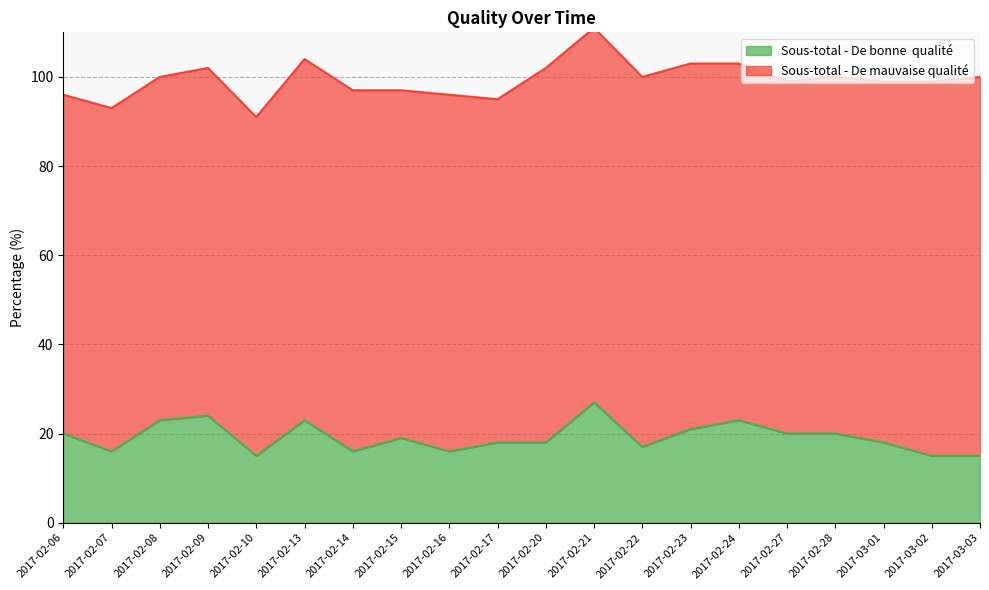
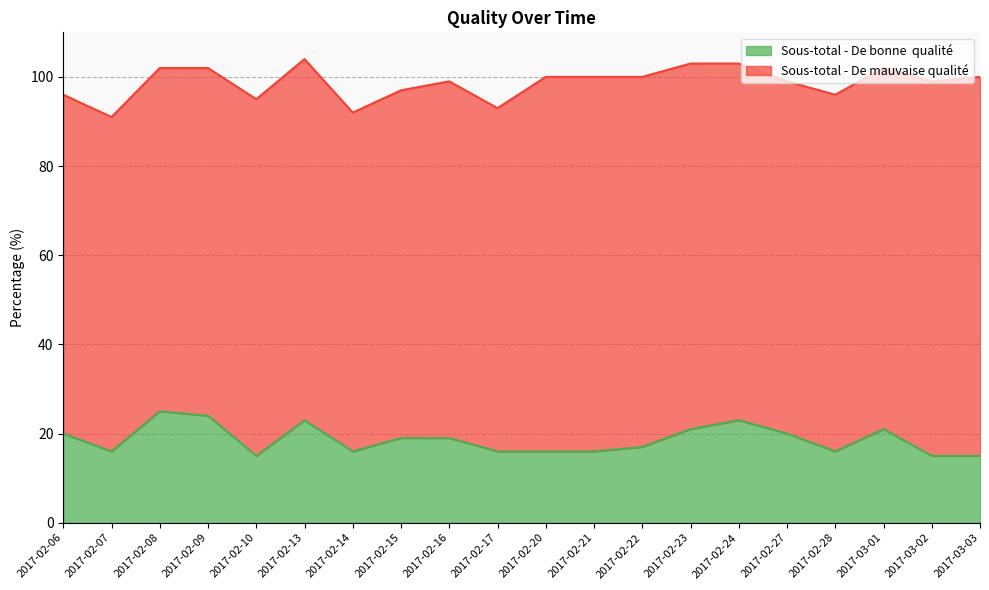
Sous-total - De mauvaise qualité, 2017-02-07: 77 -> 75
Sous-total - De bonne qualité, 2017-02-08: 23 -> 25
Sous-total - De mauvaise qualité, 2017-02-10: 76 -> 80
Sous-total - De mauvaise qualité, 2017-02-14: 81 -> 76
Sous-total - De bonne qualité, 2017-02-16: 16 -> 19
Sous-total - De bonne qualité, 2017-02-17: 18 -> 16
Sous-total - De bonne qualité, 2017-02-20: 18 -> 16
Sous-total - De bonne qualité, 2017-02-21: 27 -> 16
Sous-total - De bonne qualité, 2017-02-28: 20 -> 16
Sous-total - De bonne qualité, 2017-03-01: 18 -> 21
